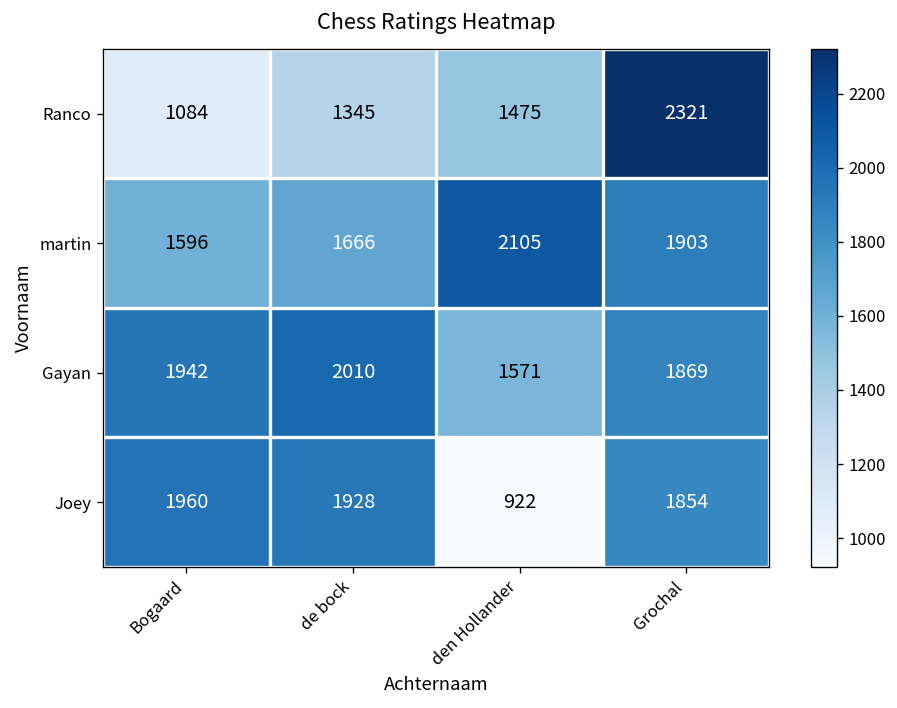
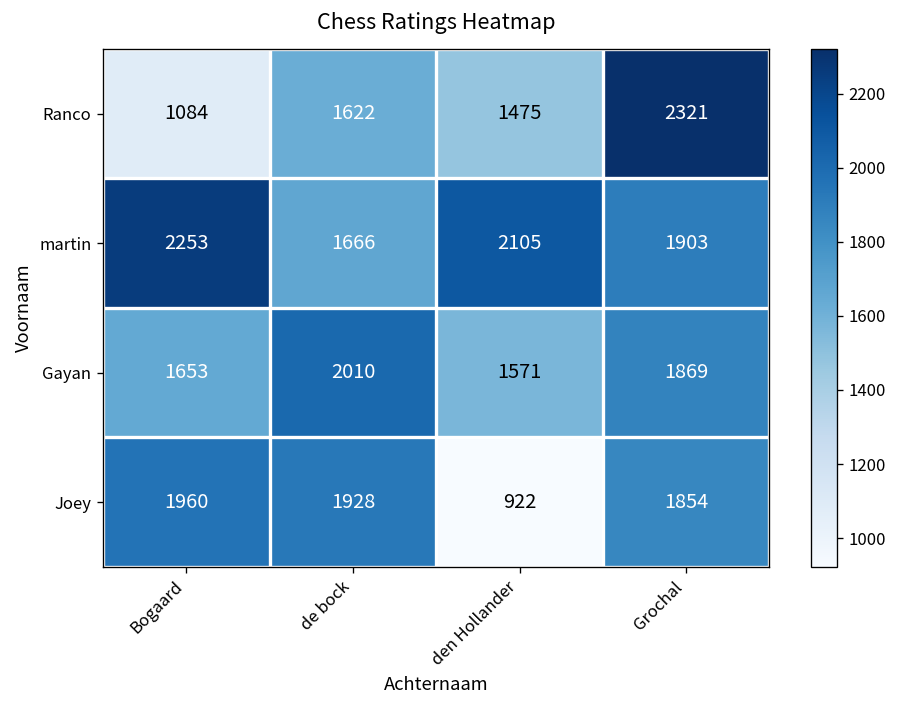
Ranco, de bock: 1345 -> 1622
martin, Bogaard: 1596 -> 2253
Gayan, Bogaard: 1942 -> 1653
